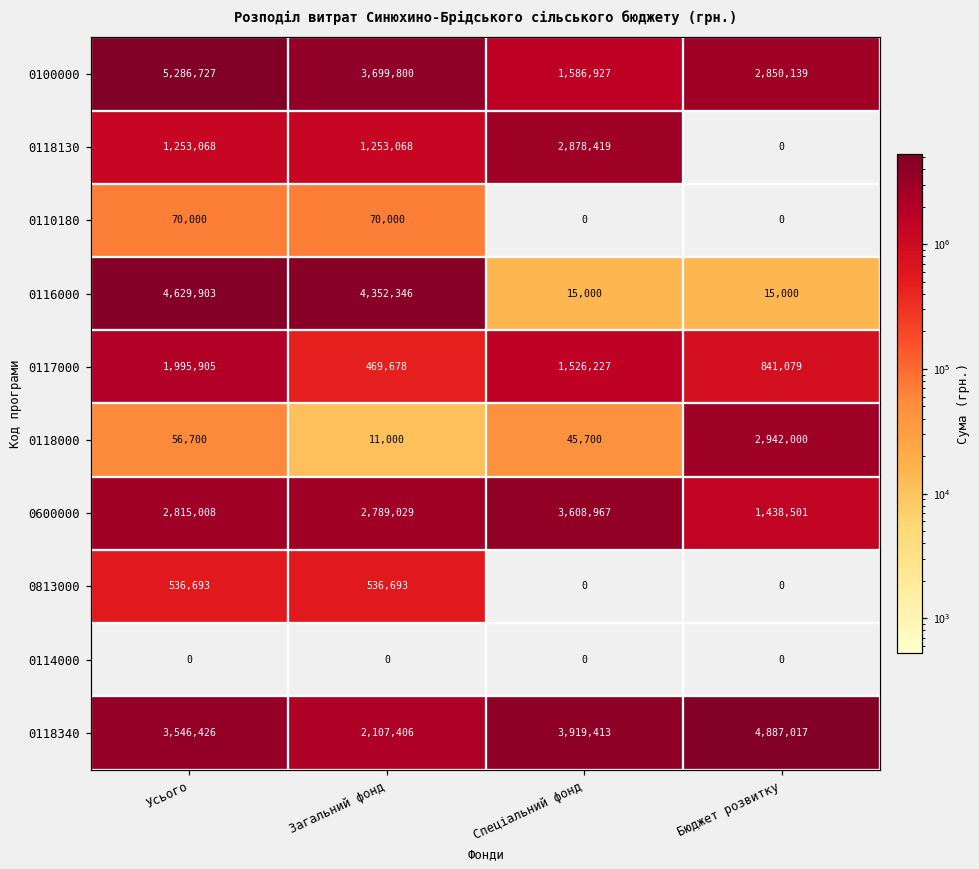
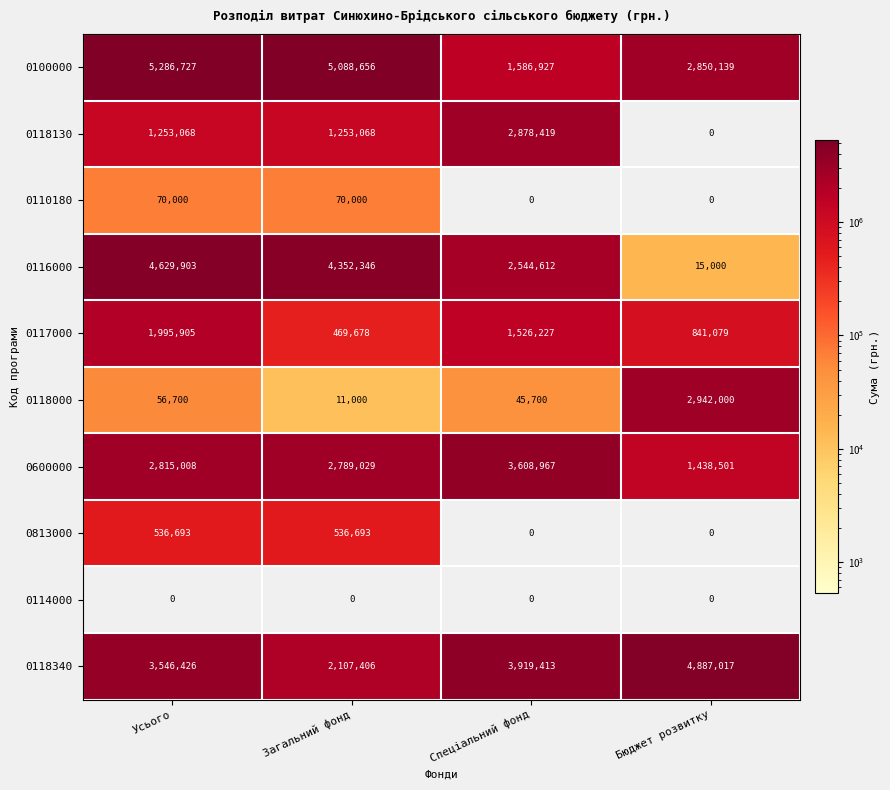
0100000, Загальний фонд: 3,699,800 -> 5,088,656
0116000, Спеціальний фонд: 15,000 -> 2,544,612
